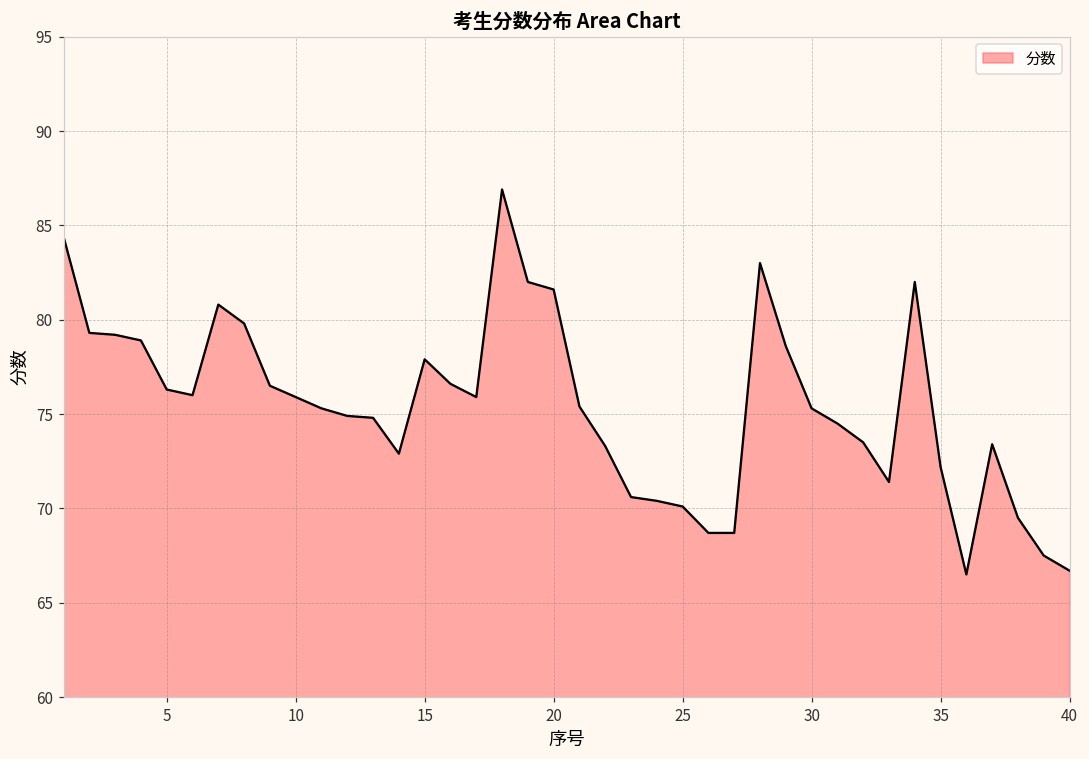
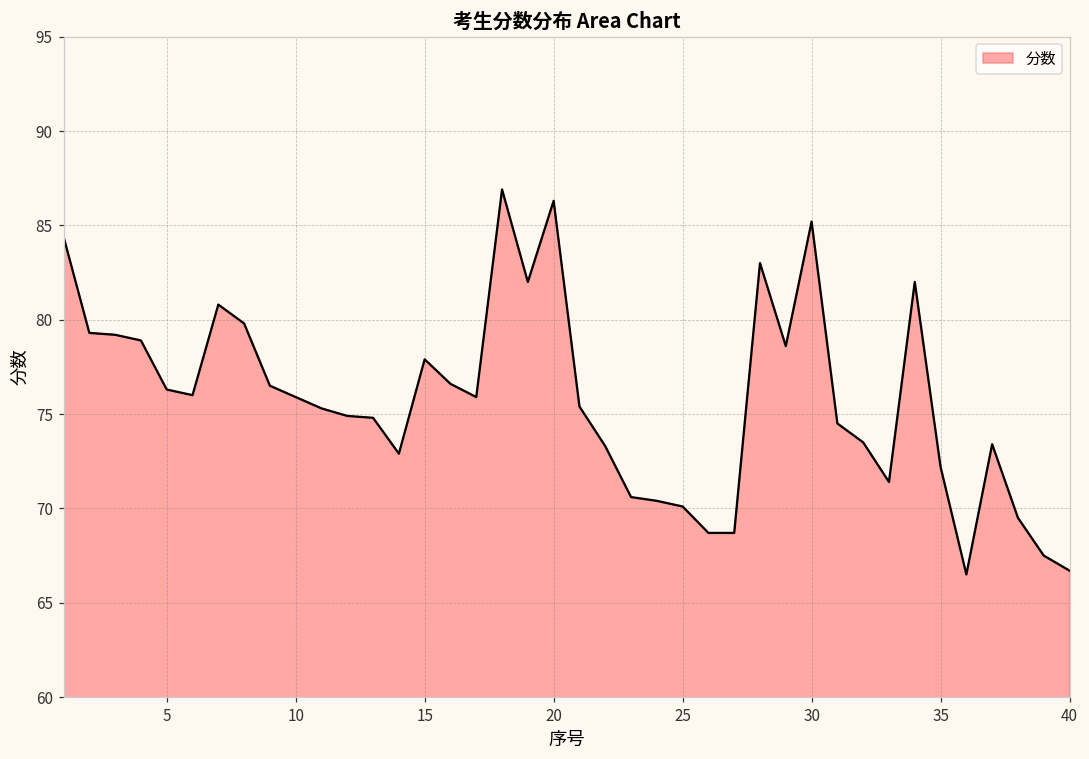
20: 81.6 -> 86.3
30: 75.3 -> 85.2
